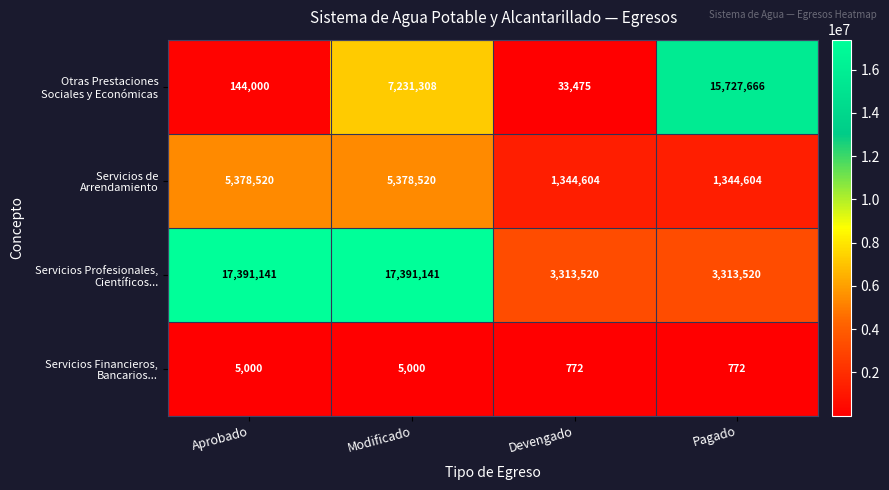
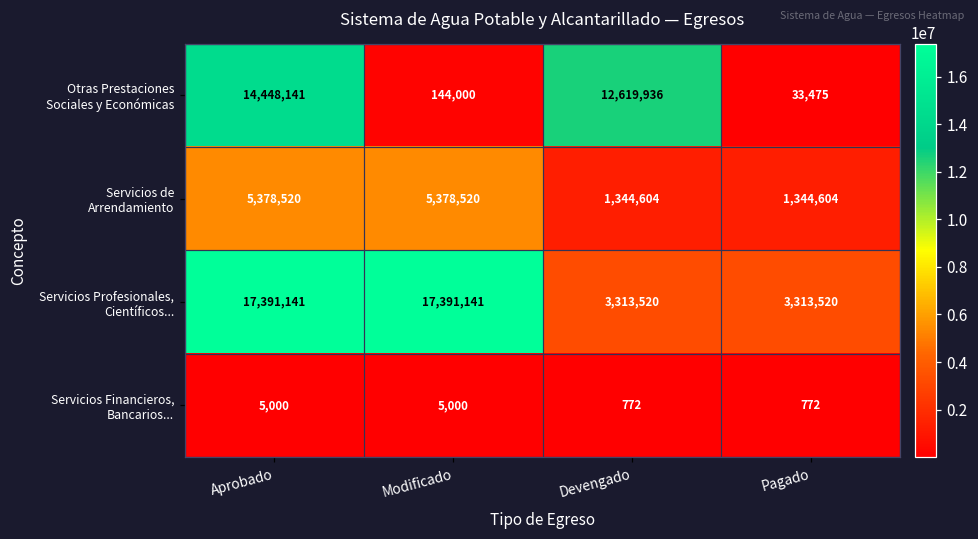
Otras Prestaciones Sociales y Económicas, Aprobado: 144,000 -> 14,448,141
Otras Prestaciones Sociales y Económicas, Modificado: 7,231,308 -> 144,000
Otras Prestaciones Sociales y Económicas, Devengado: 33,475 -> 12,619,936
Otras Prestaciones Sociales y Económicas, Pagado: 15,727,666 -> 33,475
